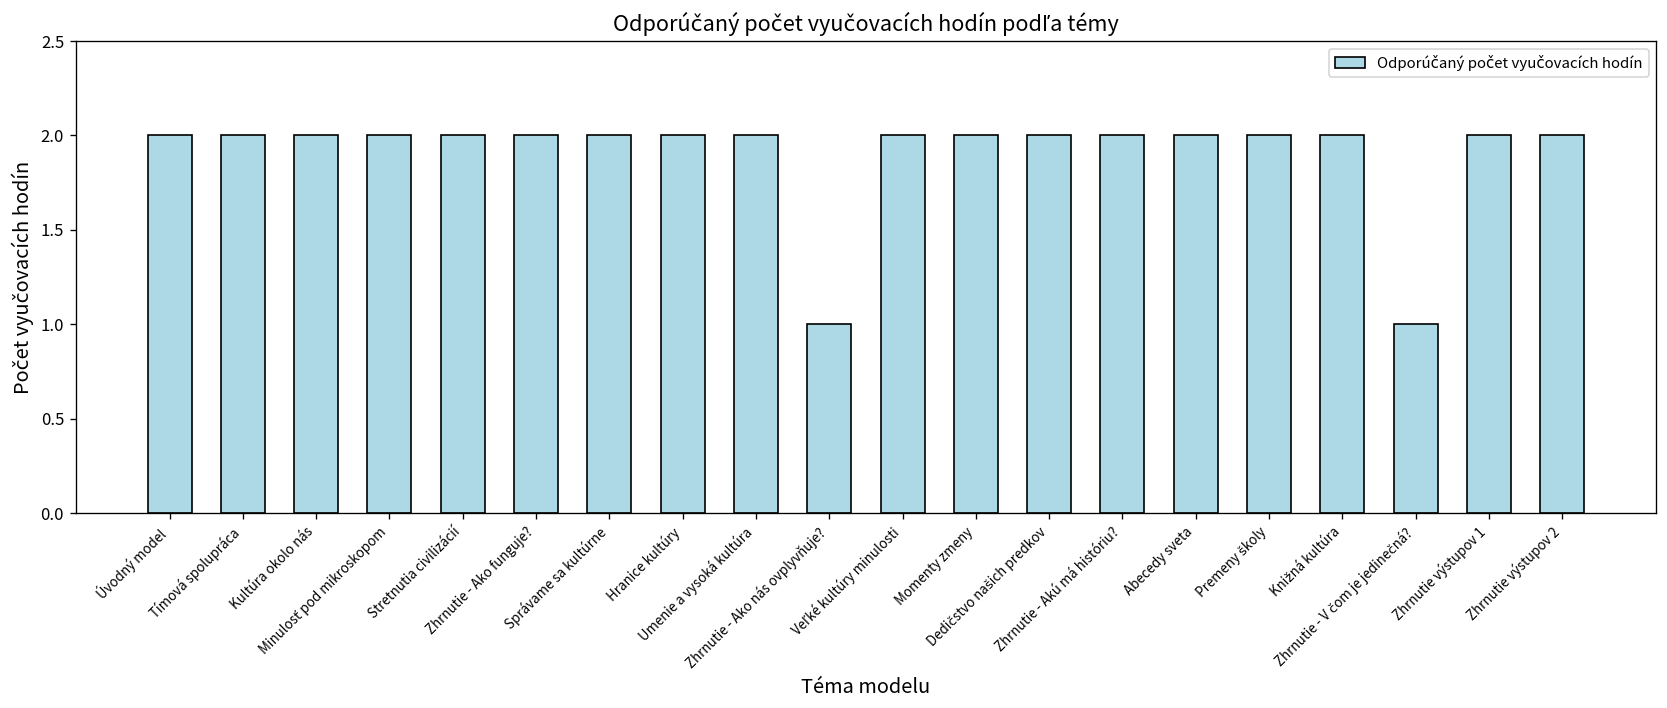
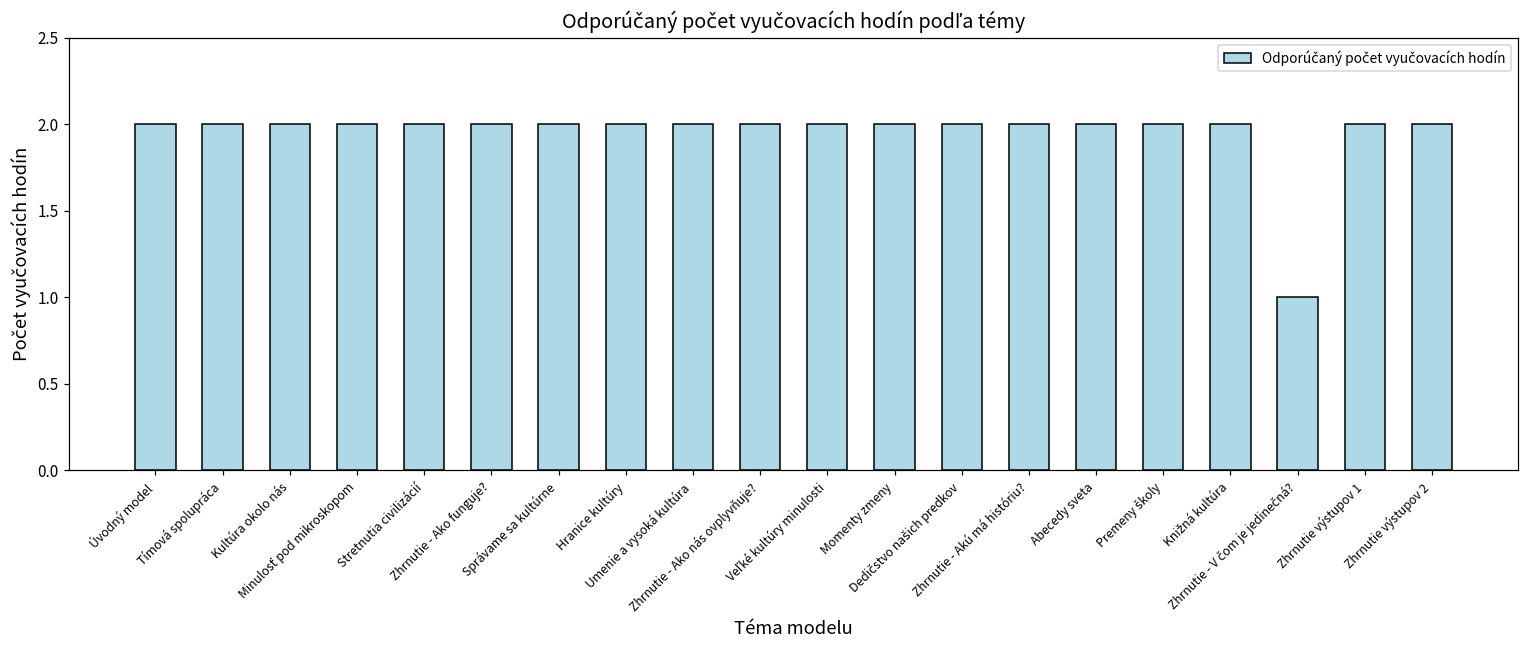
Zhrnutie - Ako nás ovplyvňuje?: 1 -> 2
